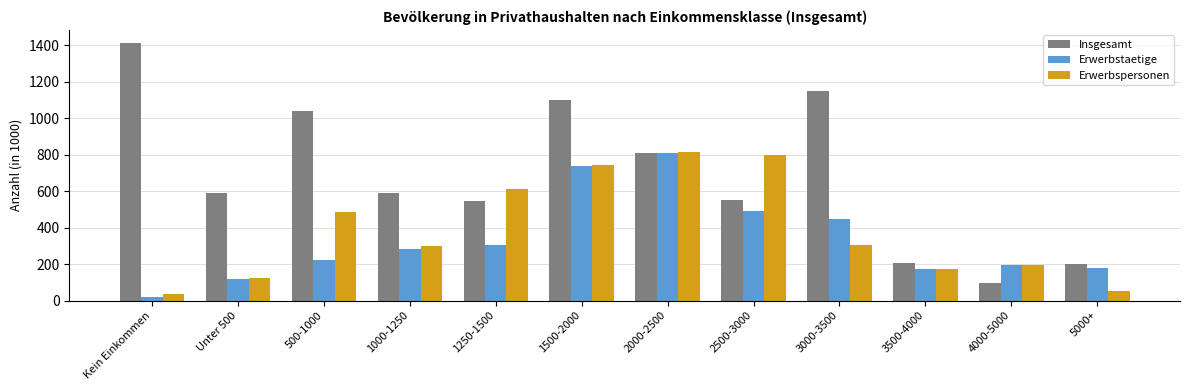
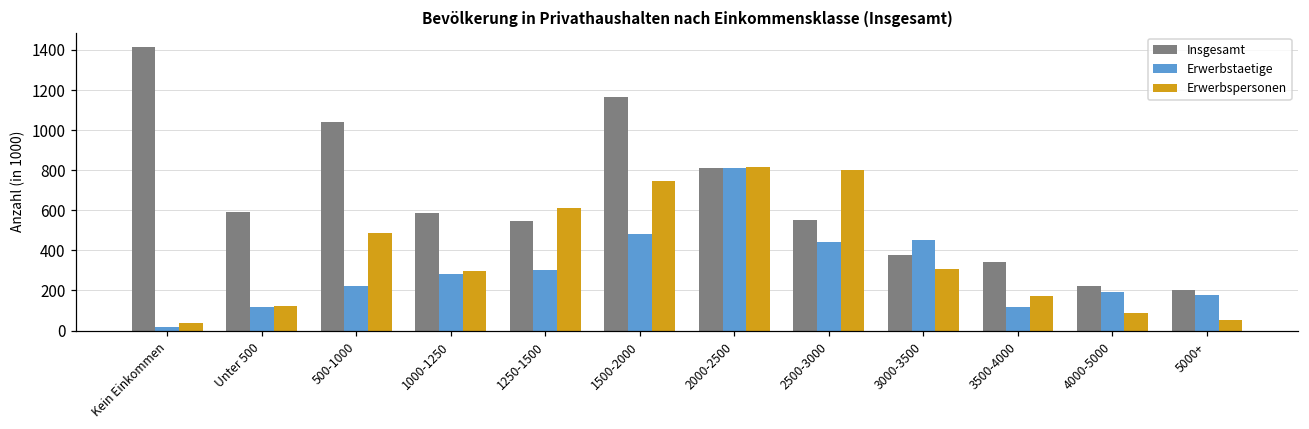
Insgesamt, 1500-2000: 1100 -> 1160
Erwerbstaetige, 1500-2000: 740 -> 480
Erwerbstaetige, 2500-3000: 490 -> 440
Insgesamt, 3000-3500: 1150 -> 380
Insgesamt, 3500-4000: 210 -> 340
Erwerbstaetige, 3500-4000: 180 -> 120
Insgesamt, 4000-5000: 100 -> 220
Erwerbspersonen, 4000-5000: 190 -> 90
